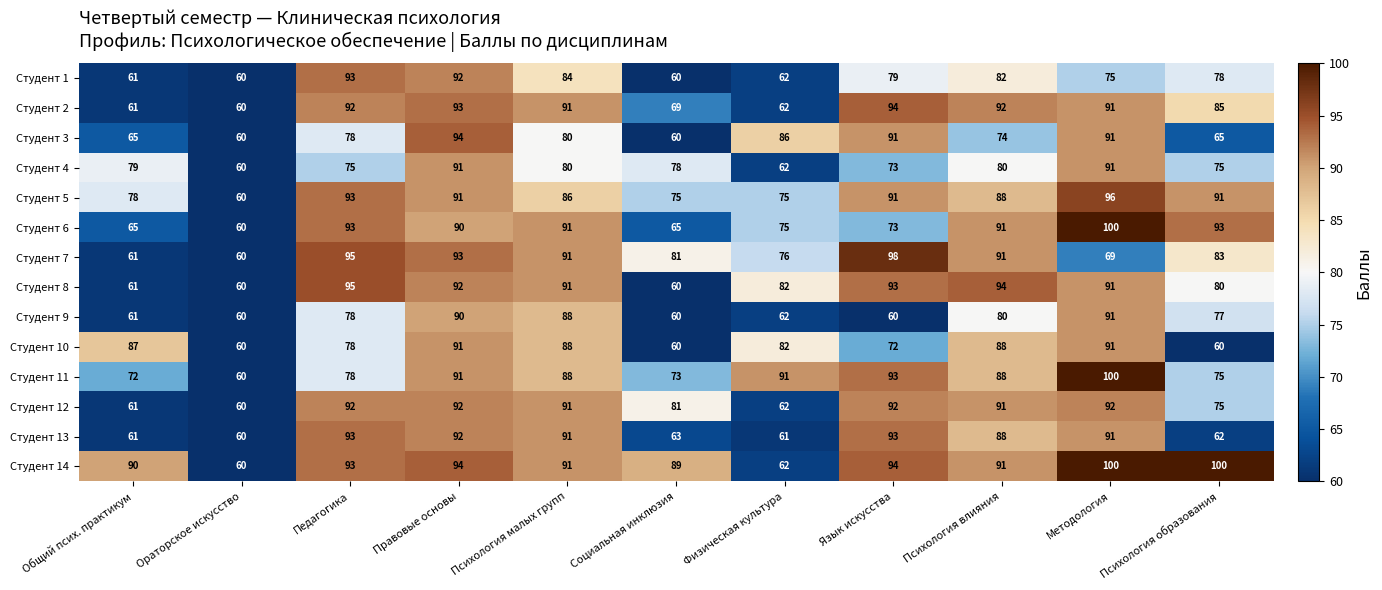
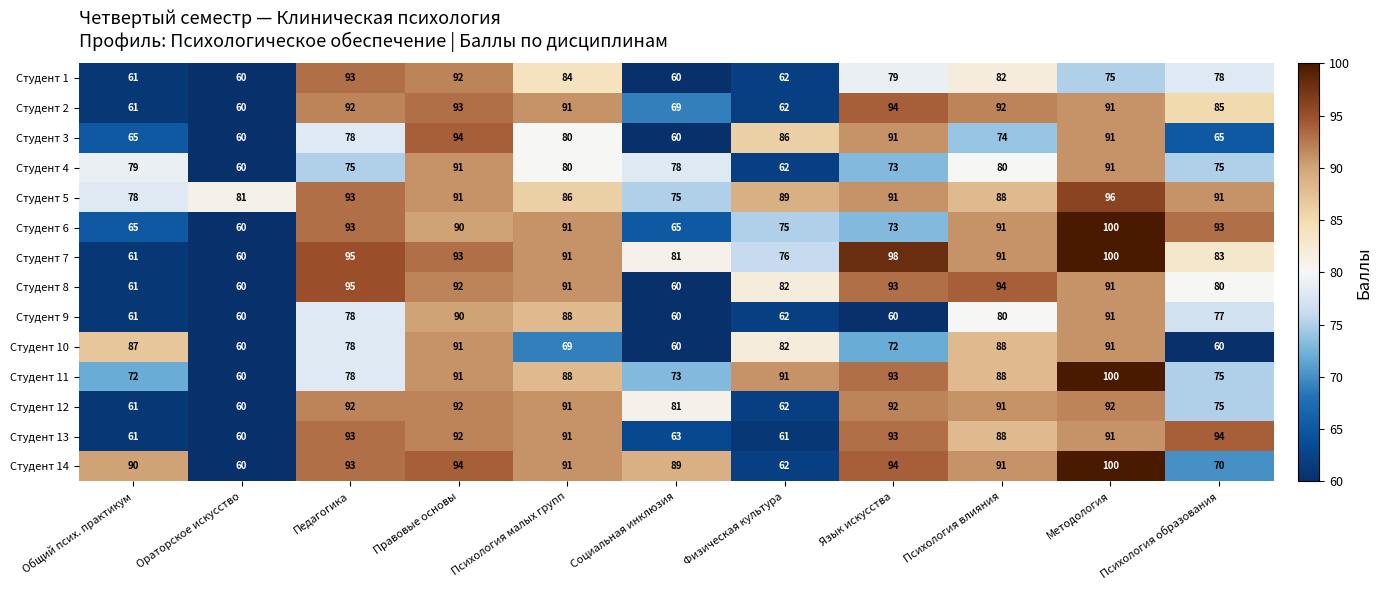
Студент 5, Ораторское искусство: 60 -> 81
Студент 5, Физическая культура: 75 -> 89
Студент 7, Методология: 69 -> 100
Студент 10, Психология малых групп: 88 -> 69
Студент 13, Психология образования: 62 -> 94
Студент 14, Психология образования: 100 -> 70
